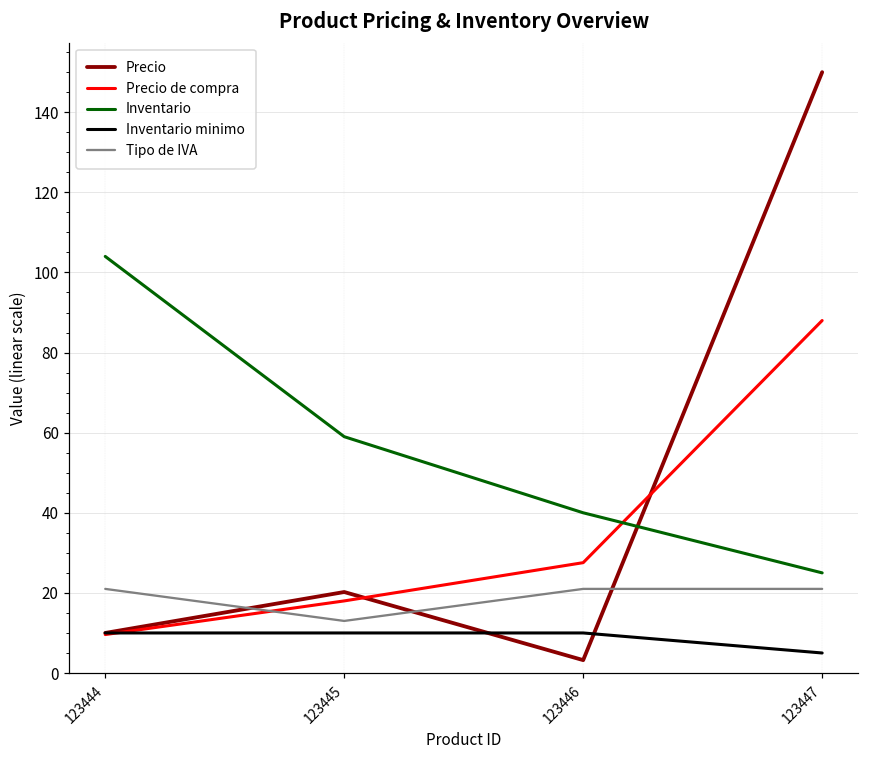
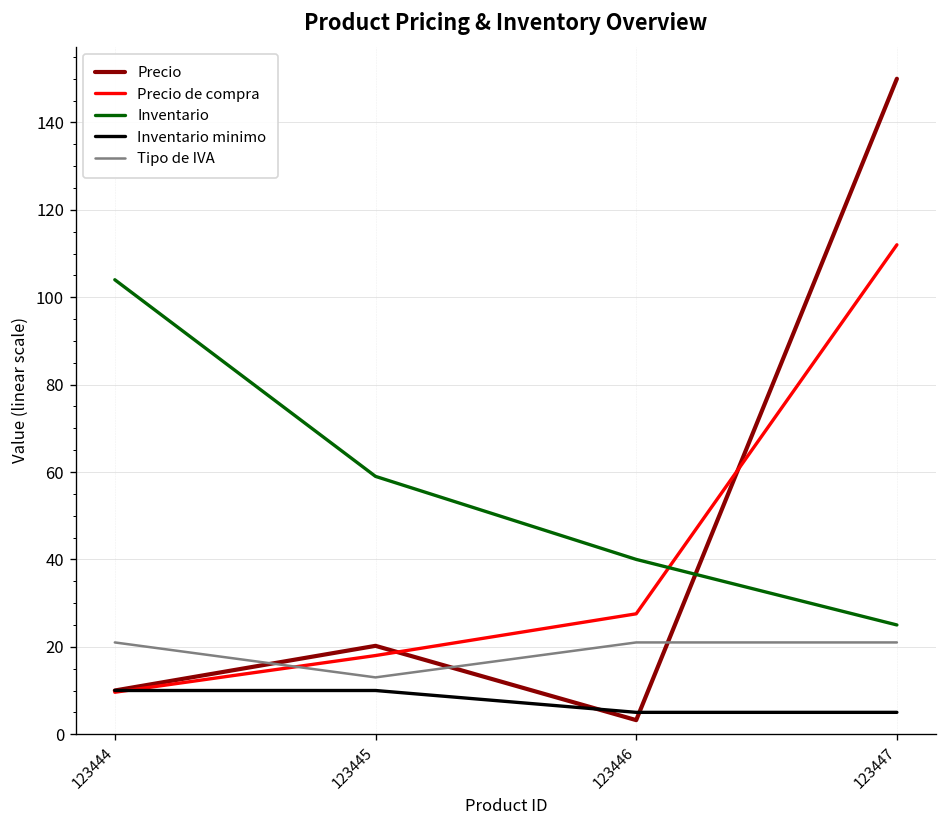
Inventario minimo, 123446: 10 -> 5
Precio de compra, 123447: 88 -> 112
